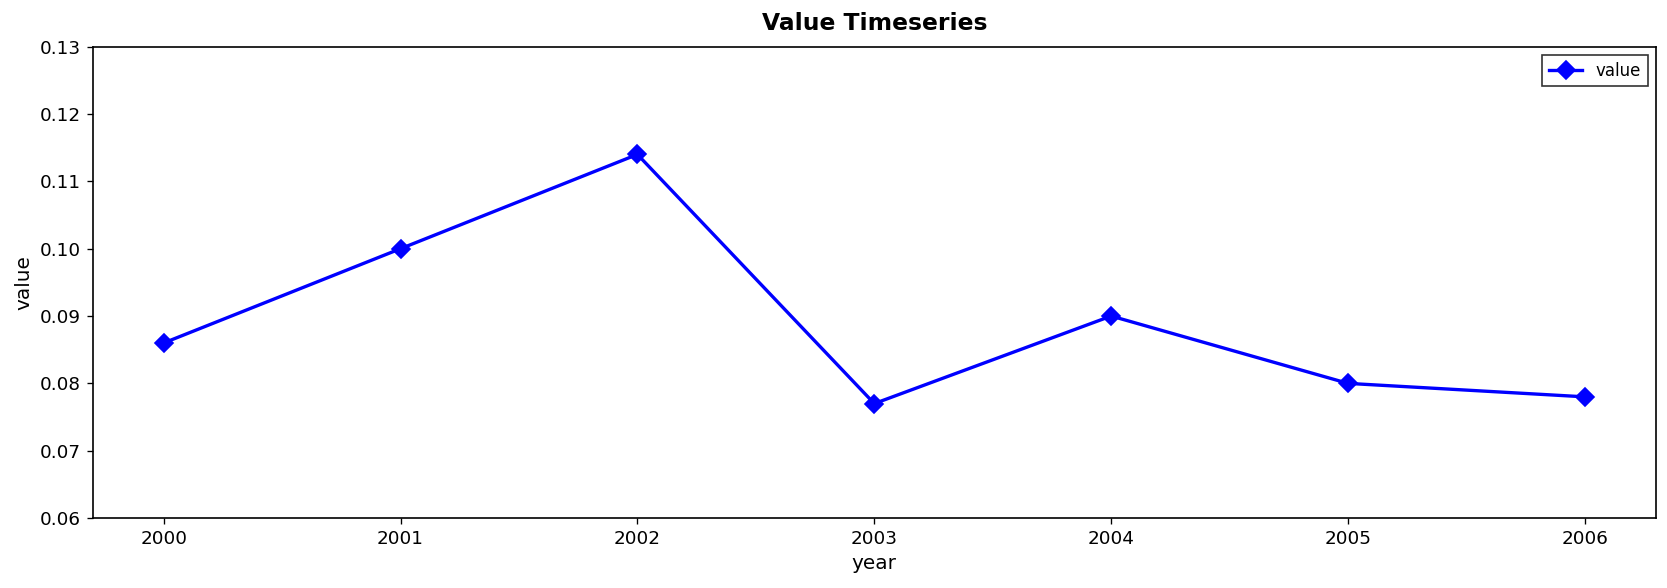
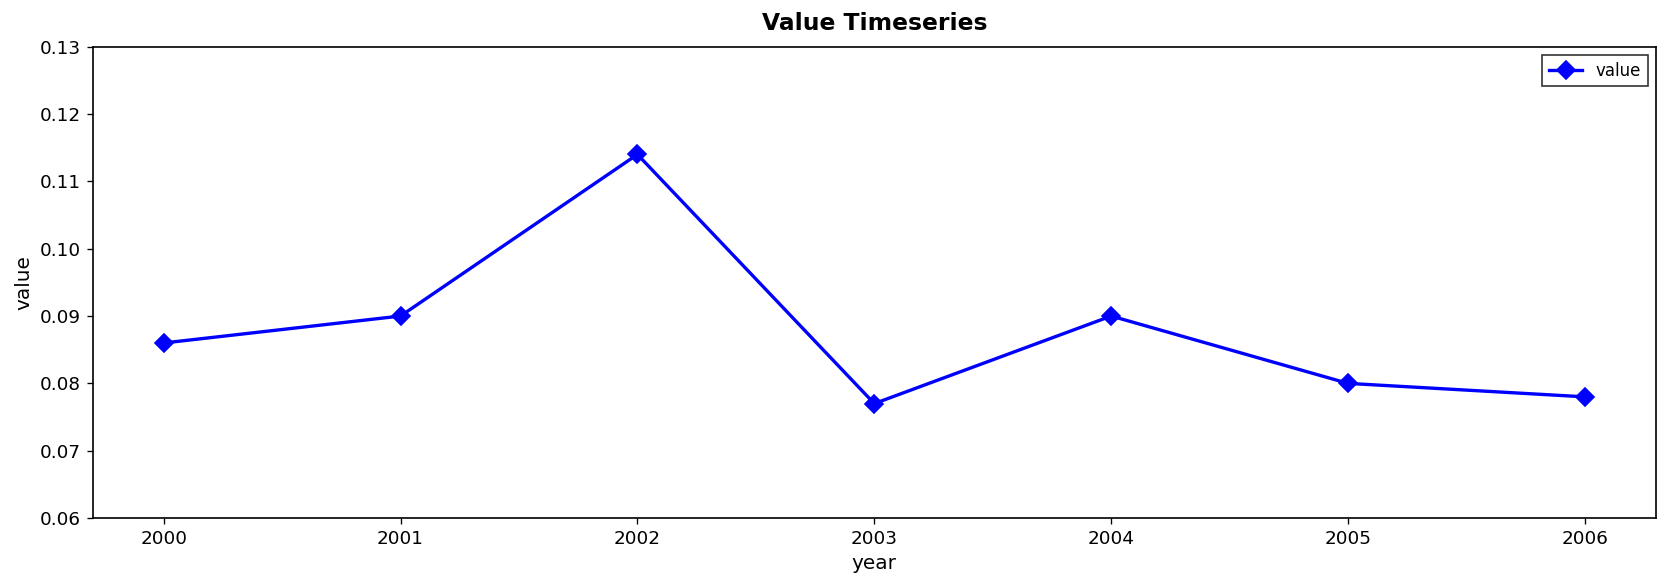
2001: 0.10 -> 0.09
